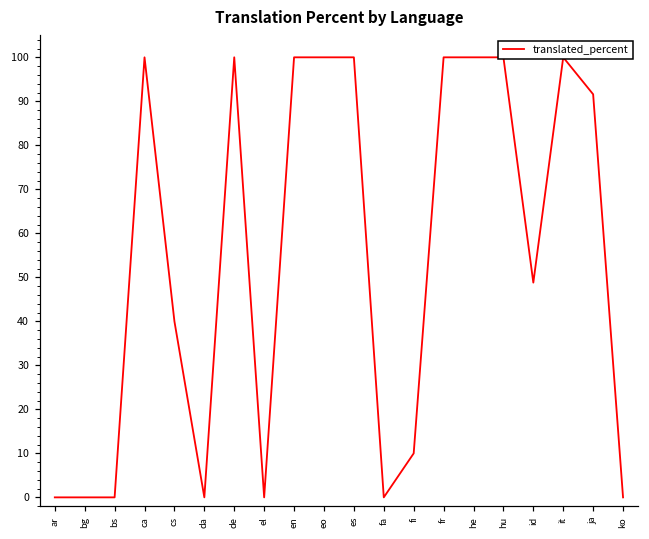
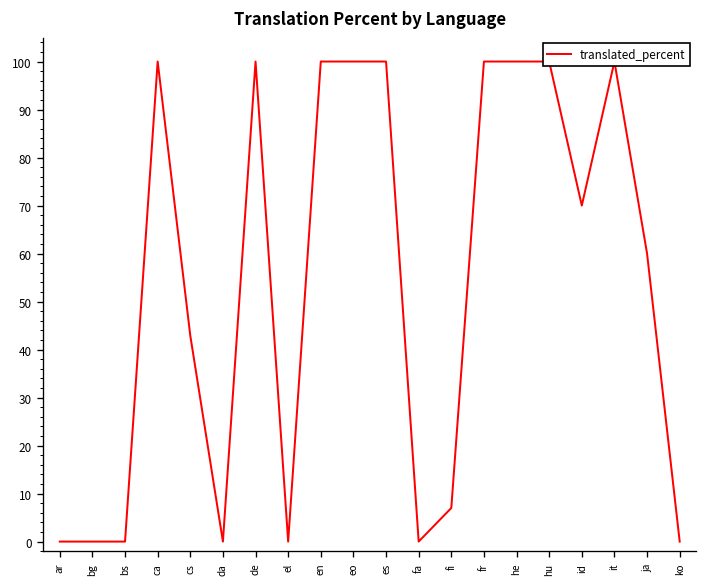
cs: 40 -> 43
fi: 10 -> 7
id: 49 -> 70
ja: 92 -> 60
